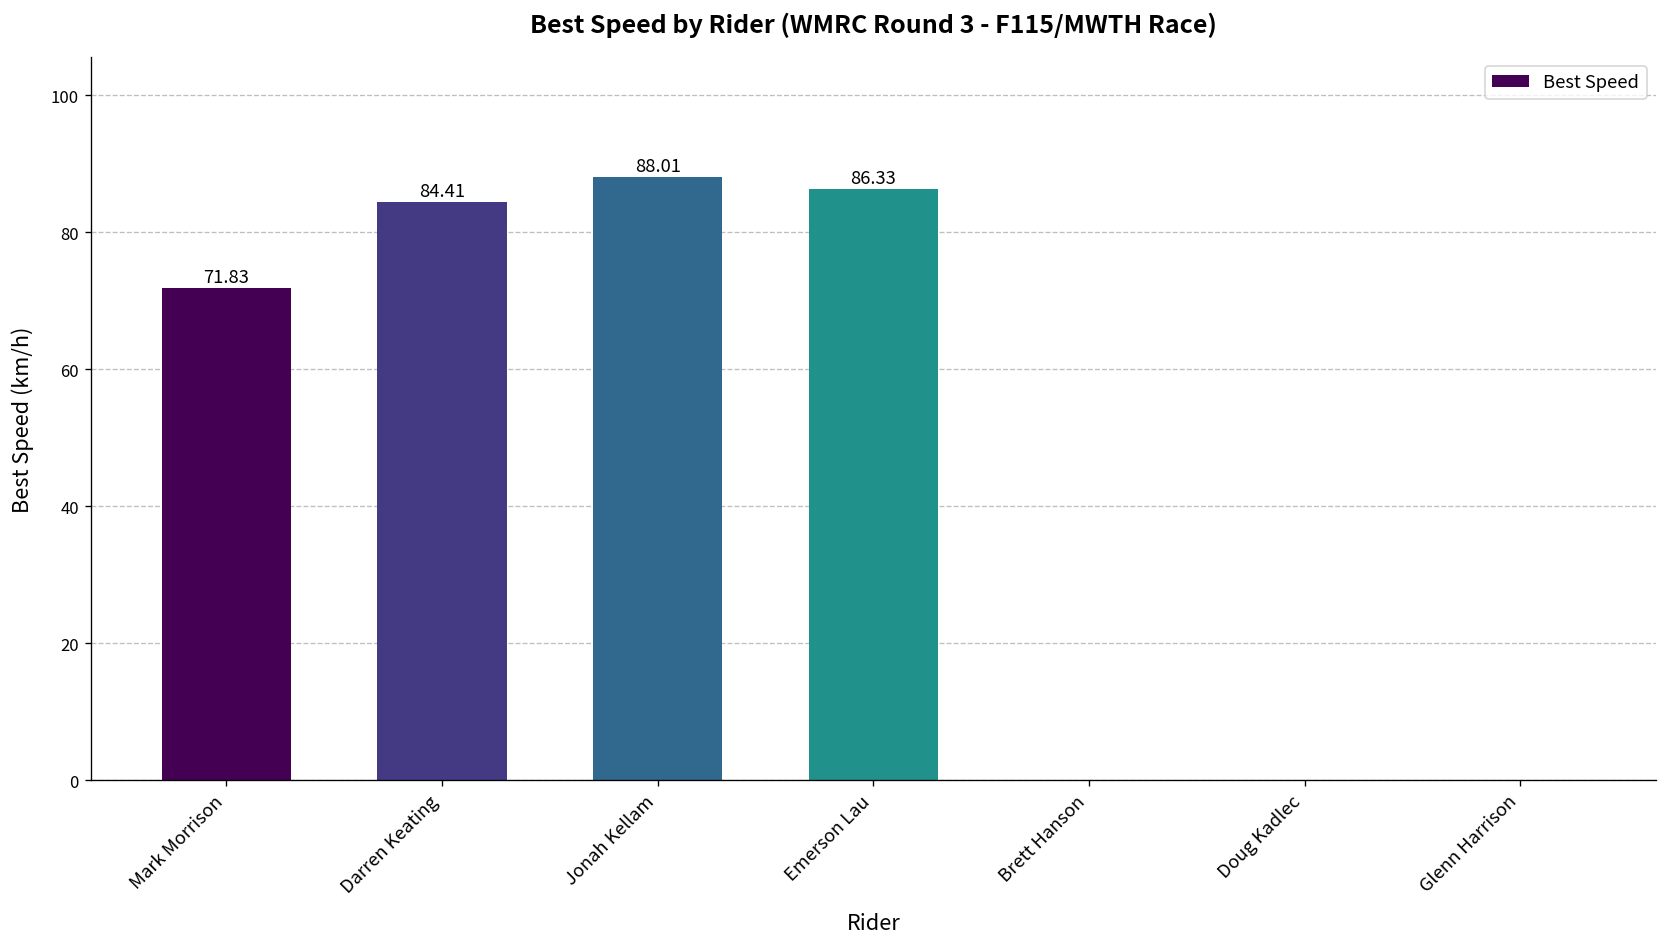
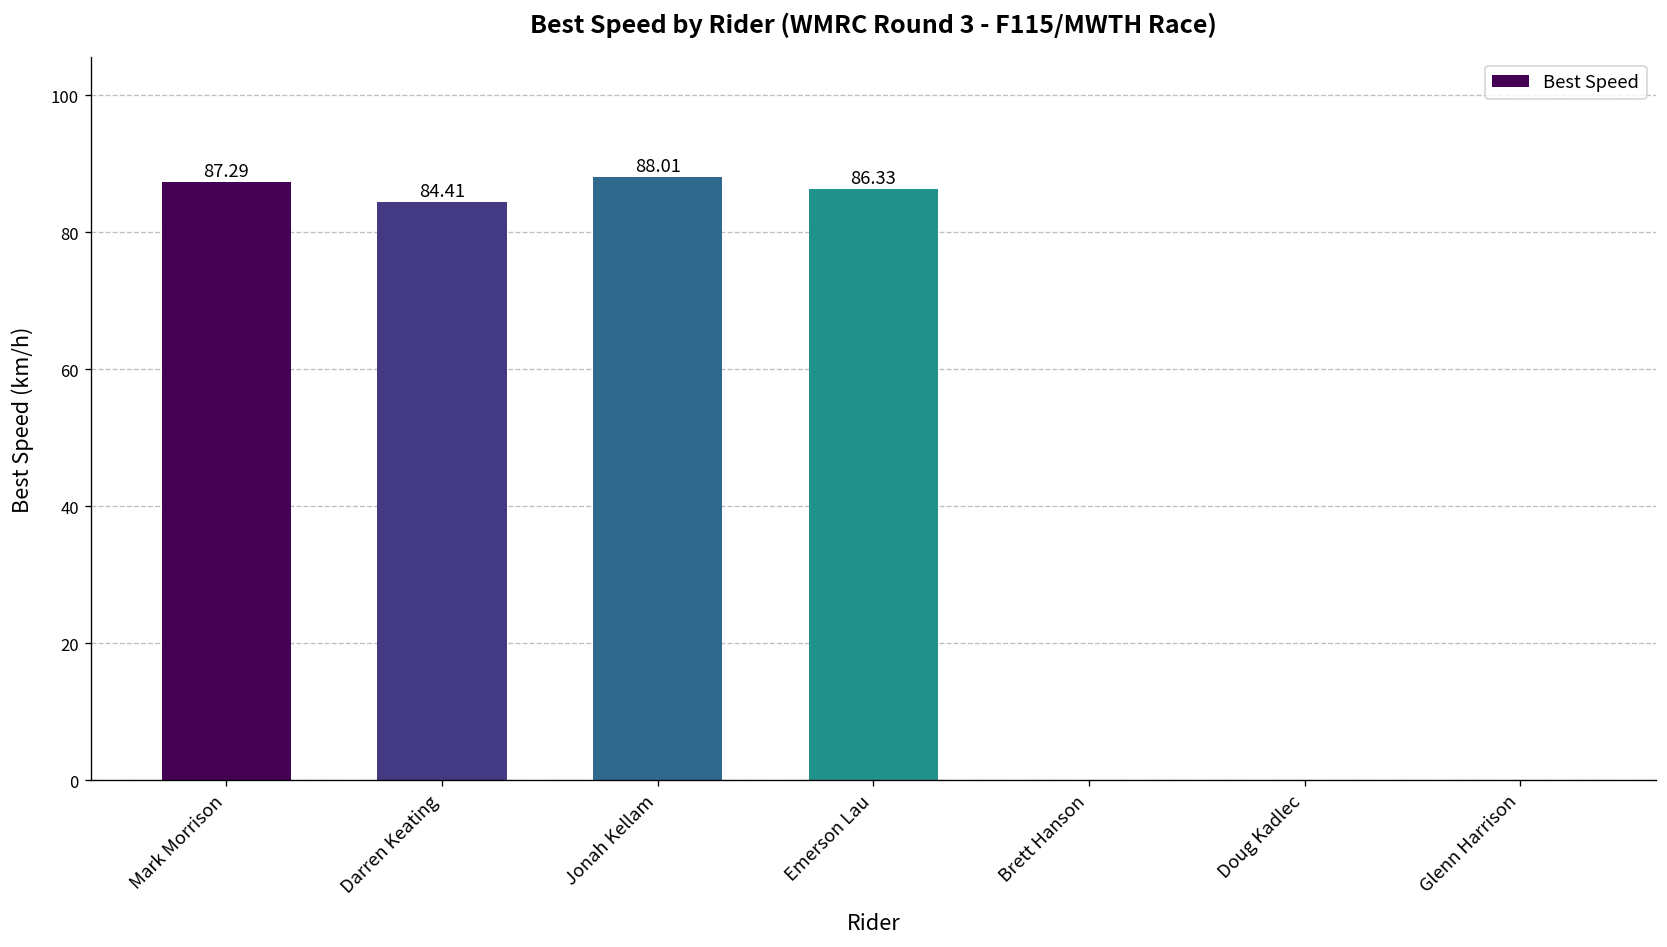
Mark Morrison: 71.83 -> 87.29
